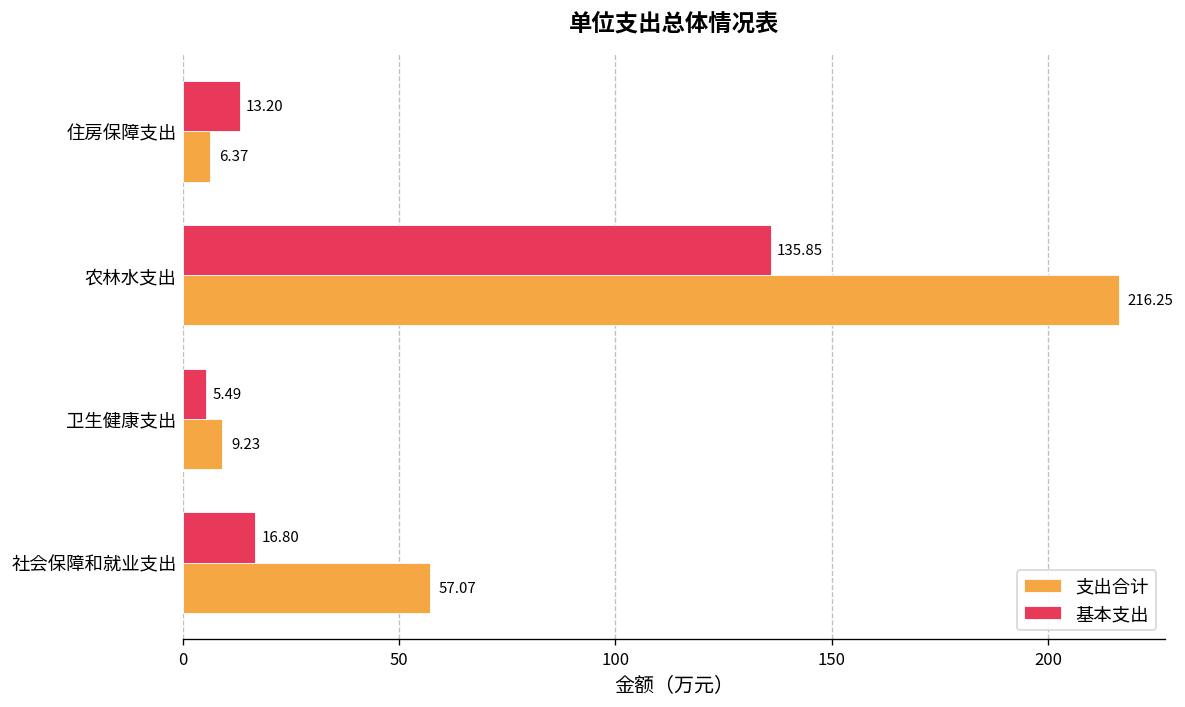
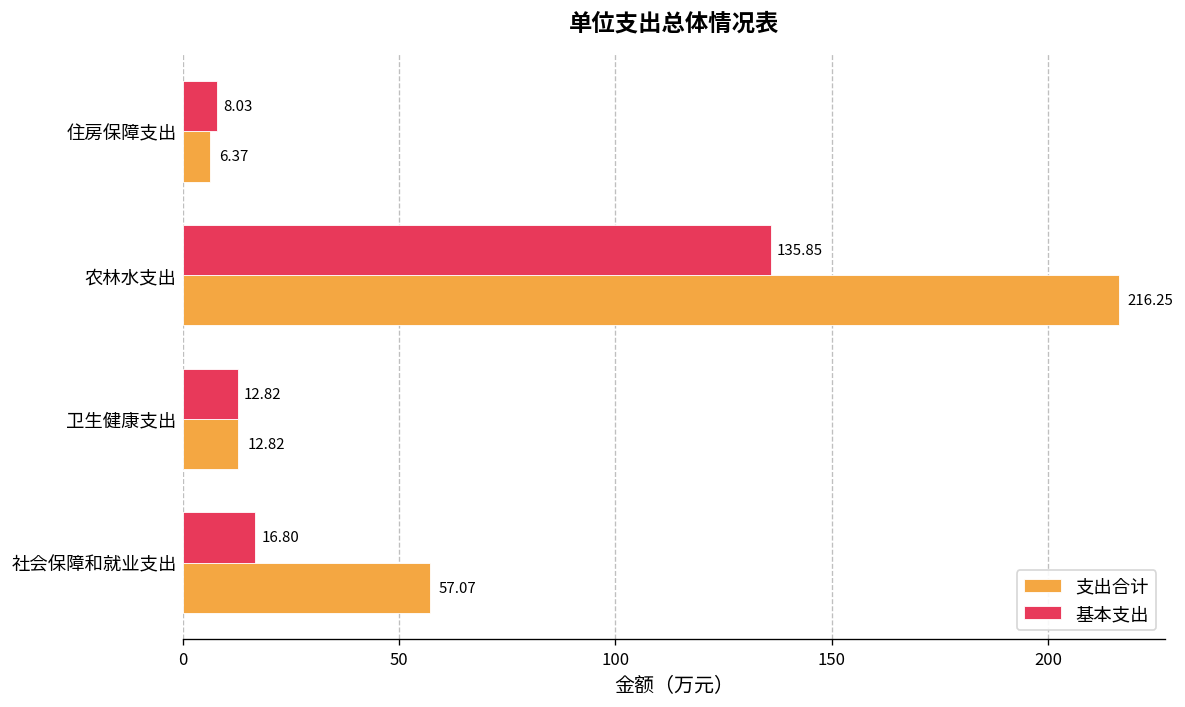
基本支出, 住房保障支出: 13.20 -> 8.03
基本支出, 卫生健康支出: 5.49 -> 12.82
支出合计, 卫生健康支出: 9.23 -> 12.82
